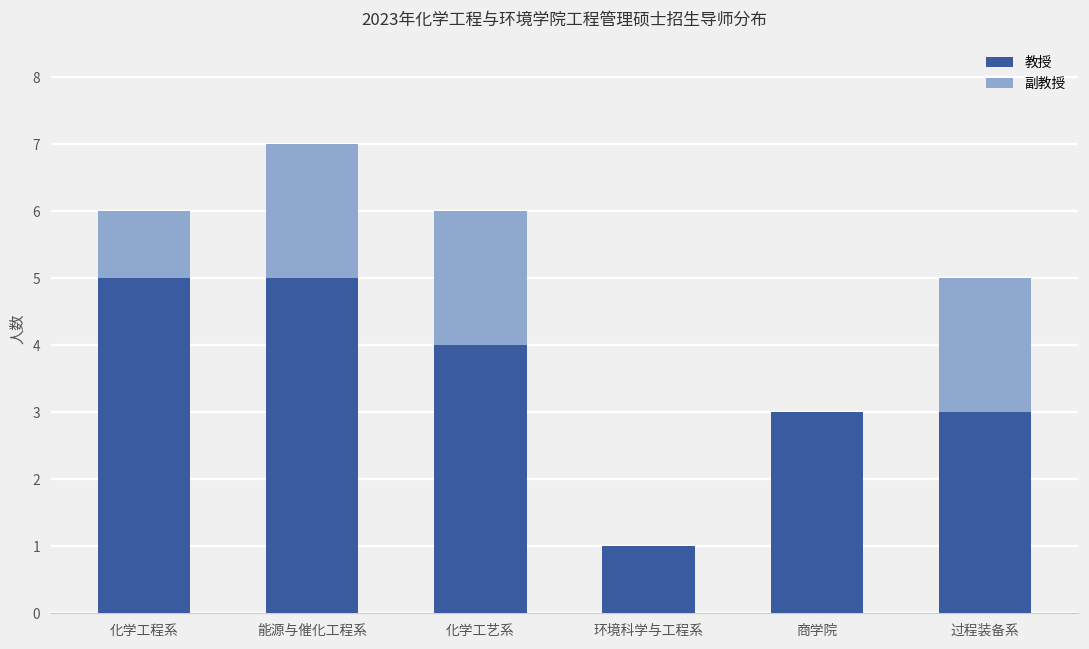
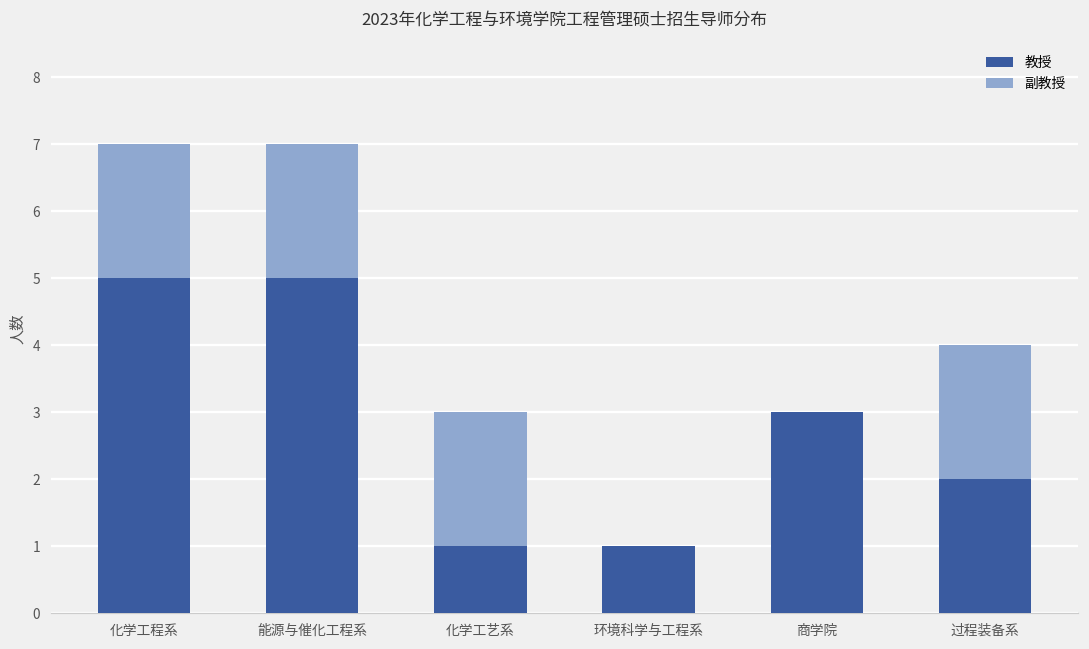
副教授, 化学工程系: 1 -> 2
教授, 化学工艺系: 4 -> 1
教授, 过程装备系: 3 -> 2
